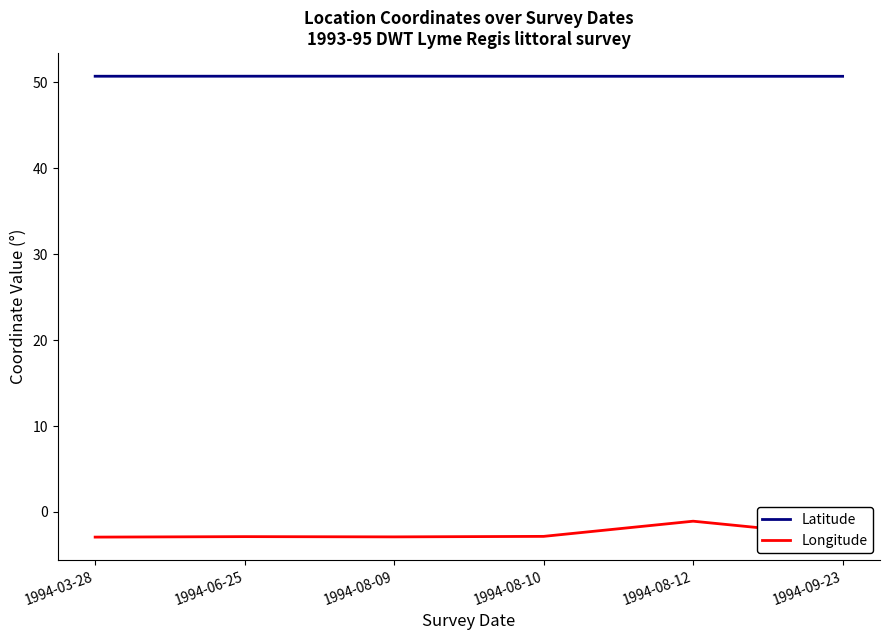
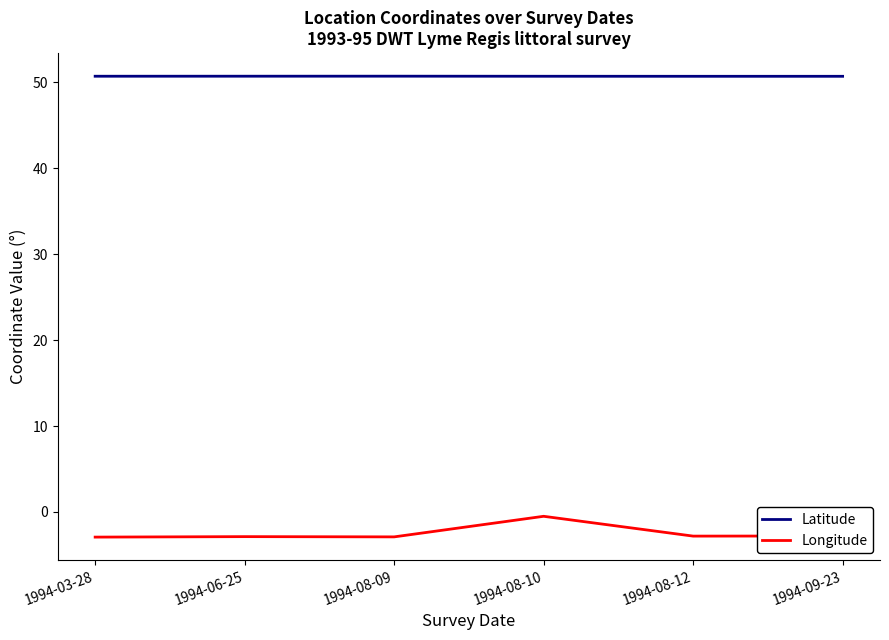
Longitude, 1994-08-10: -3 -> -1
Longitude, 1994-08-12: -1 -> -3
